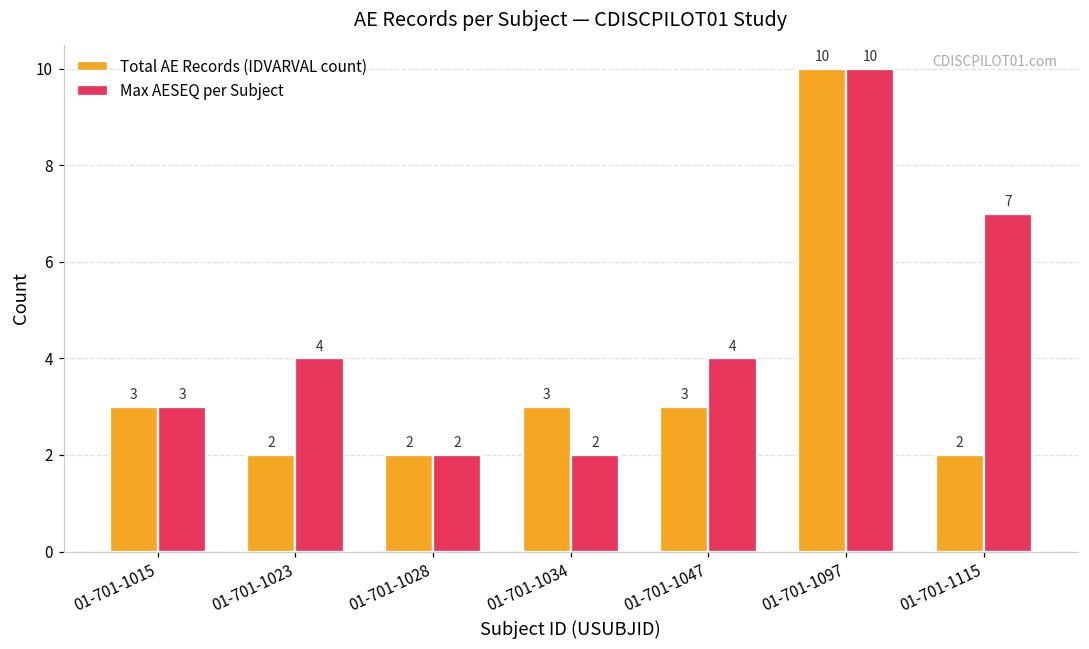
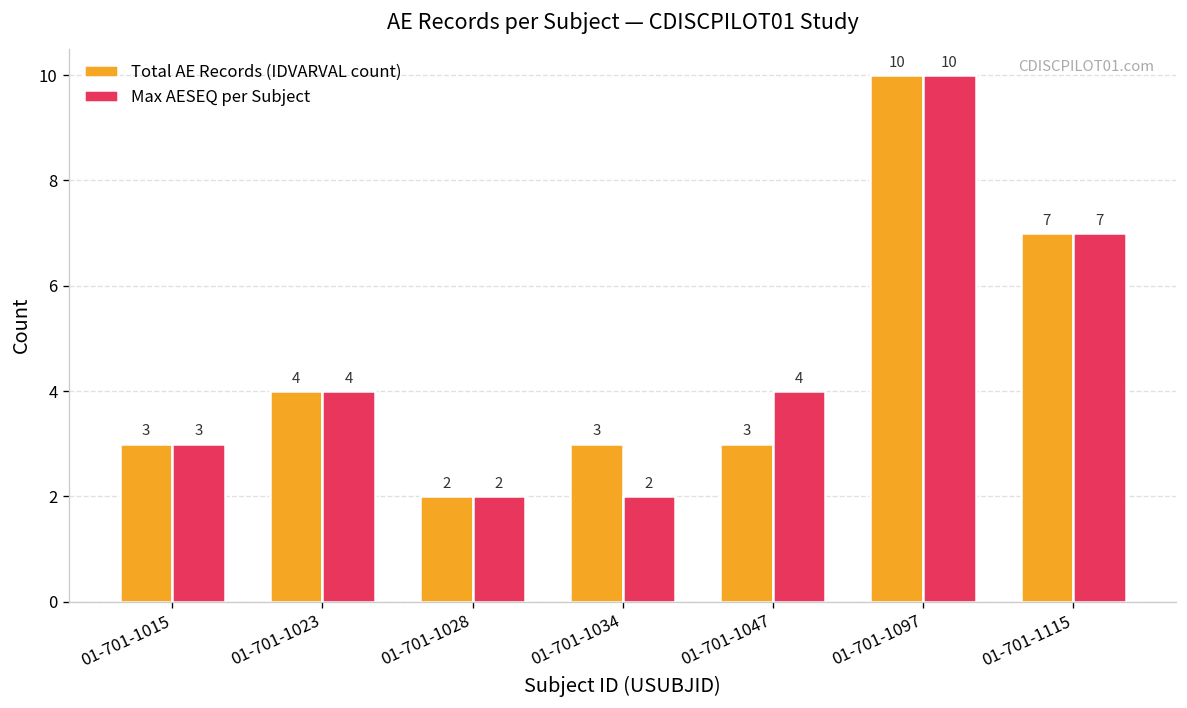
Total AE Records (IDVARVAL count), 01-701-1023: 2 -> 4
Total AE Records (IDVARVAL count), 01-701-1115: 2 -> 7
